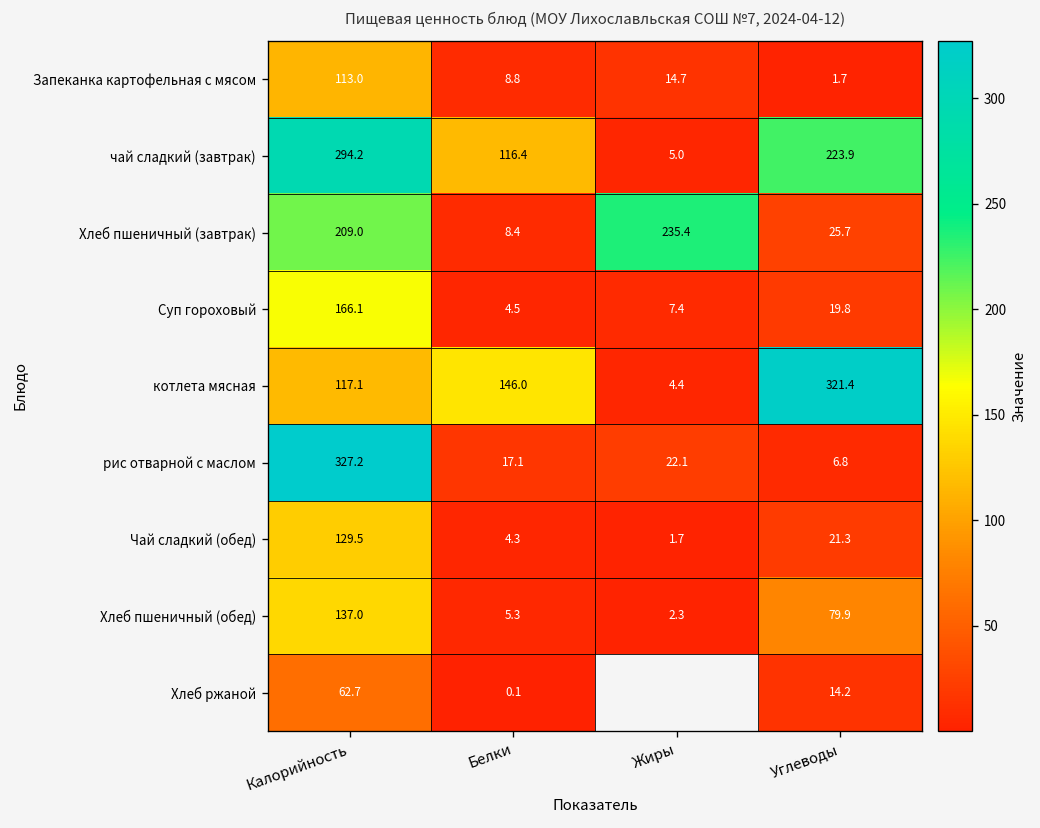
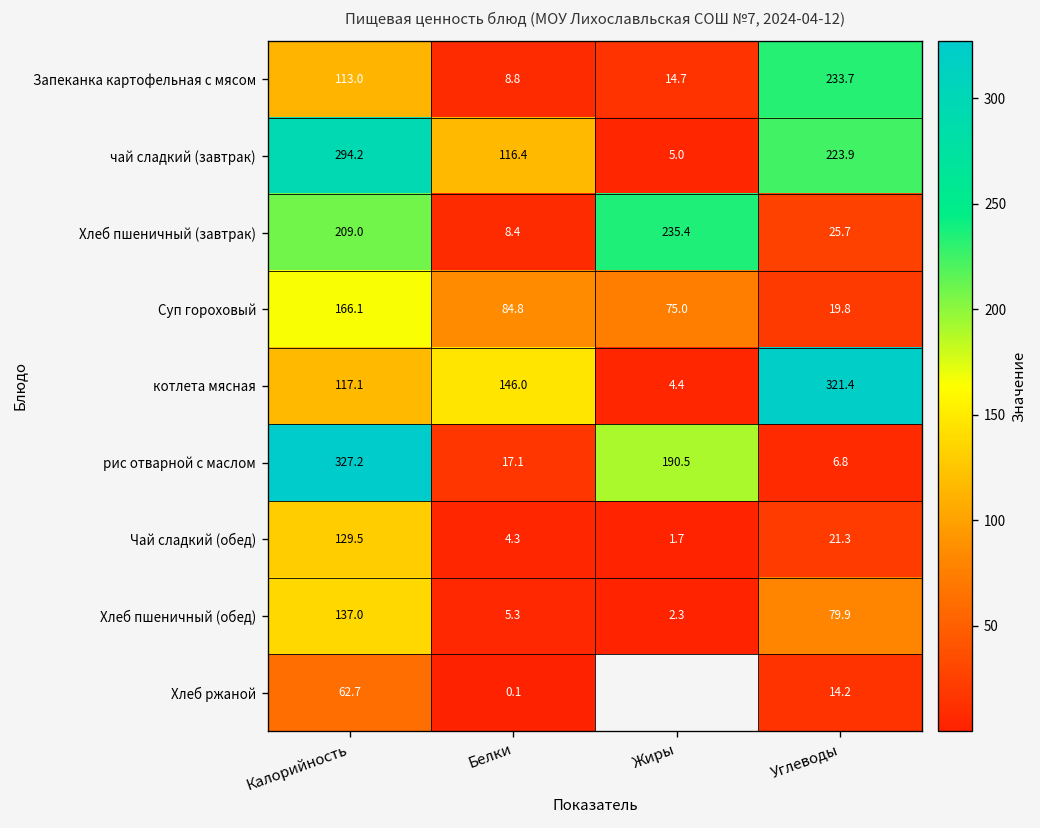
Запеканка картофельная с мясом, Углеводы: 1.7 -> 233.7
Суп гороховый, Белки: 4.5 -> 84.8
Суп гороховый, Жиры: 7.4 -> 75.0
рис отварной с маслом, Жиры: 22.1 -> 190.5
